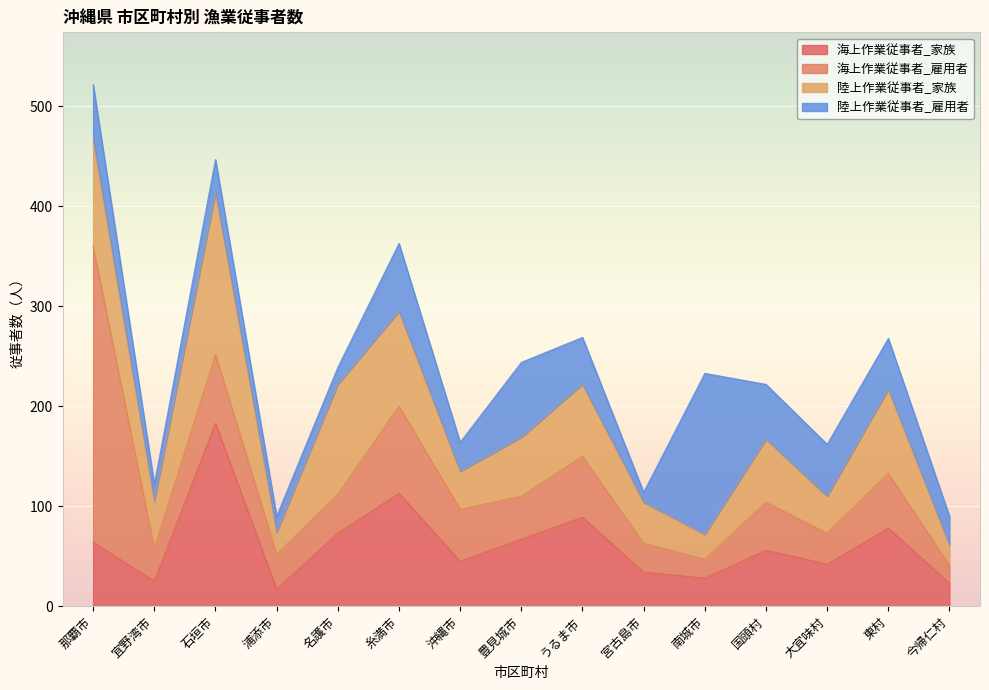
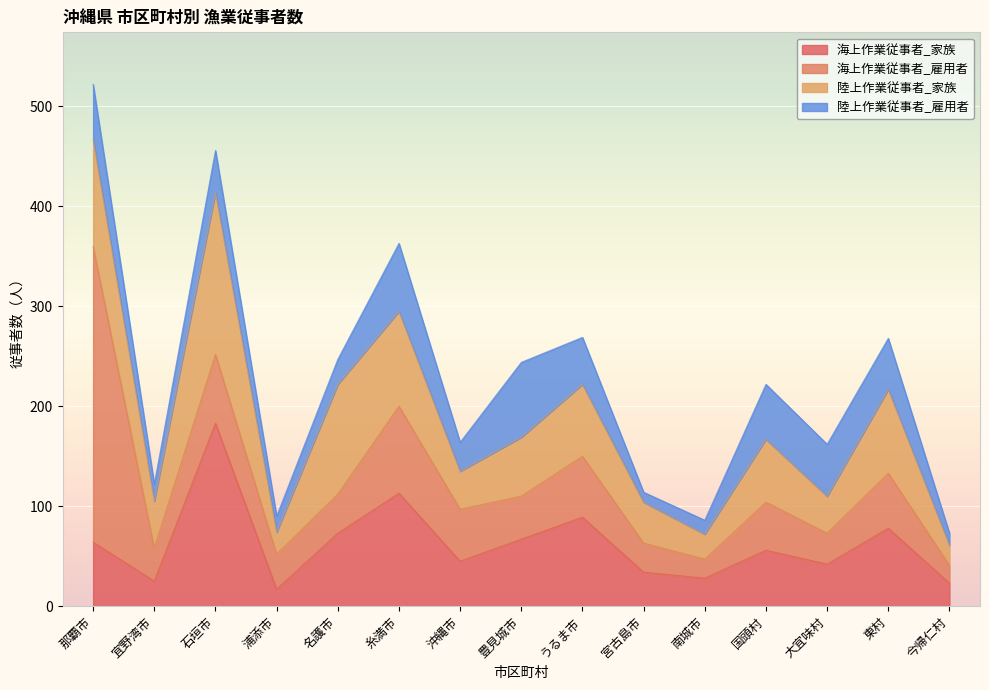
陸上作業従事者_雇用者, 石垣市: 30 -> 40
陸上作業従事者_雇用者, 名護市: 20 -> 30
陸上作業従事者_雇用者, 南城市: 160 -> 10
陸上作業従事者_雇用者, 今帰仁村: 30 -> 10
